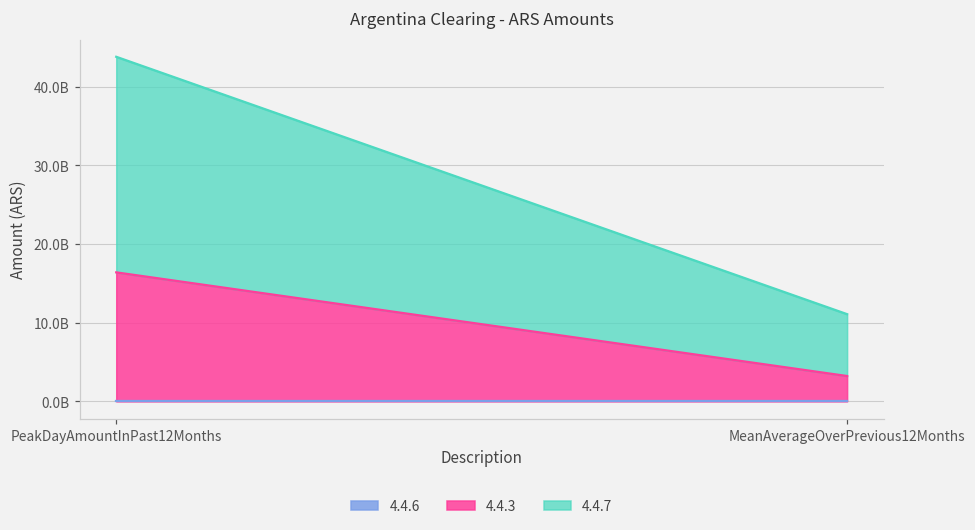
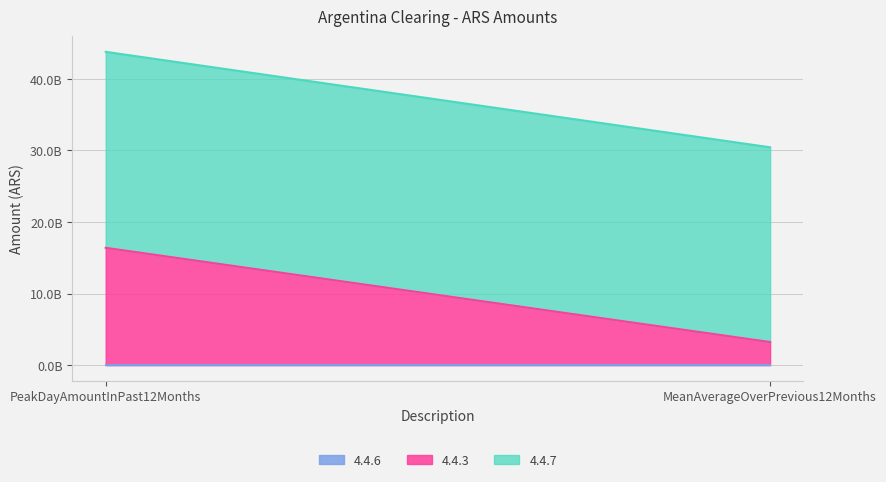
4.4.7, MeanAverageOverPrevious12Months: 8000000000 -> 27000000000
